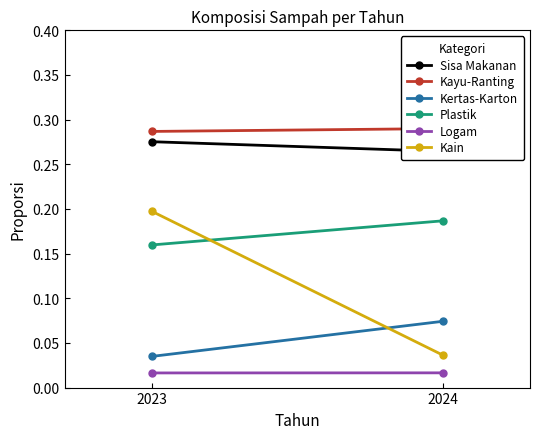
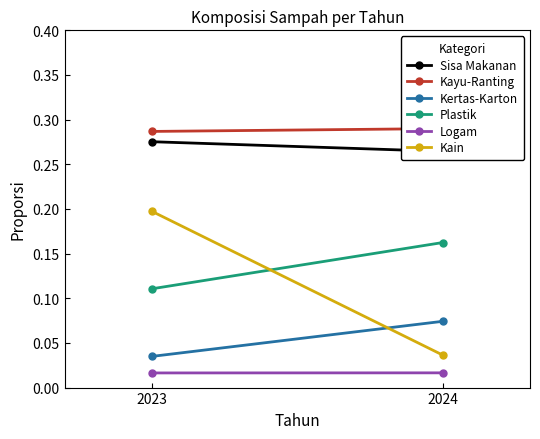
Plastik, 2023: 0.16 -> 0.11
Plastik, 2024: 0.19 -> 0.16
